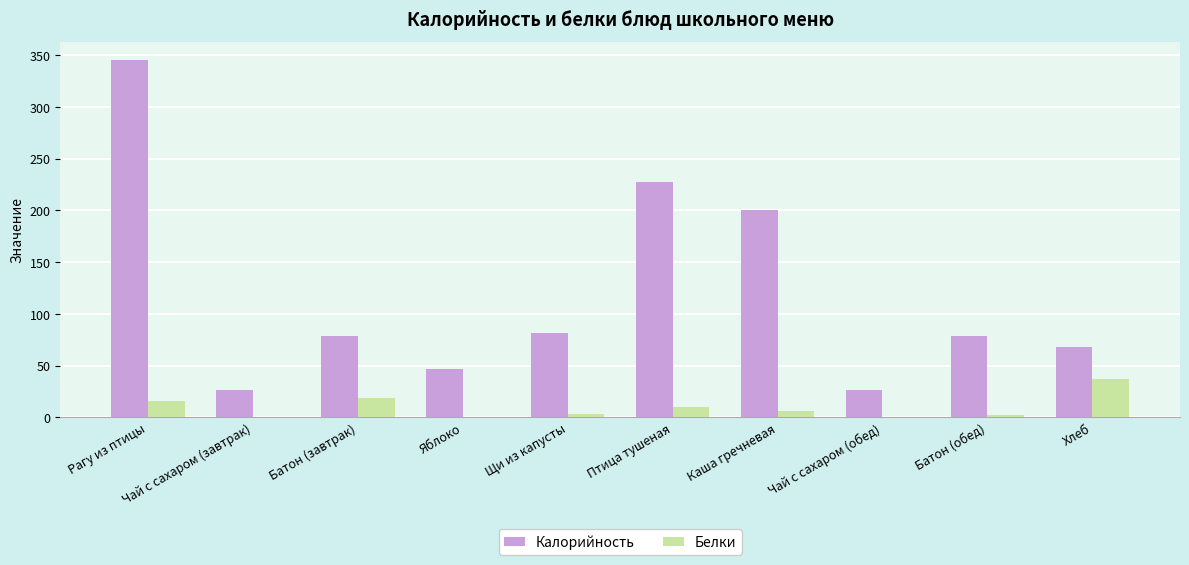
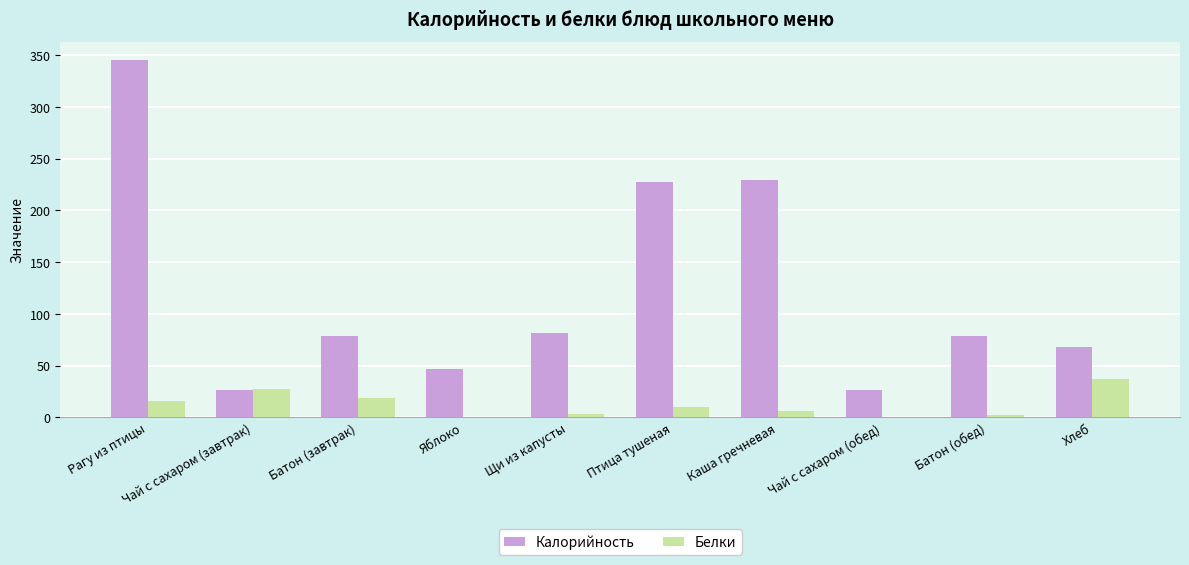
Белки, Чай с сахаром (завтрак): 0 -> 27
Калорийность, Каша гречневая: 200 -> 229
